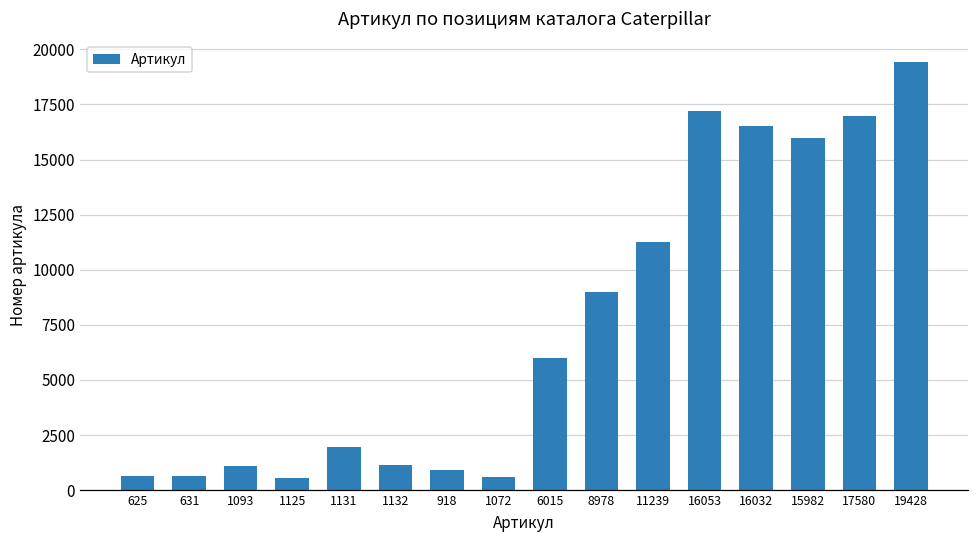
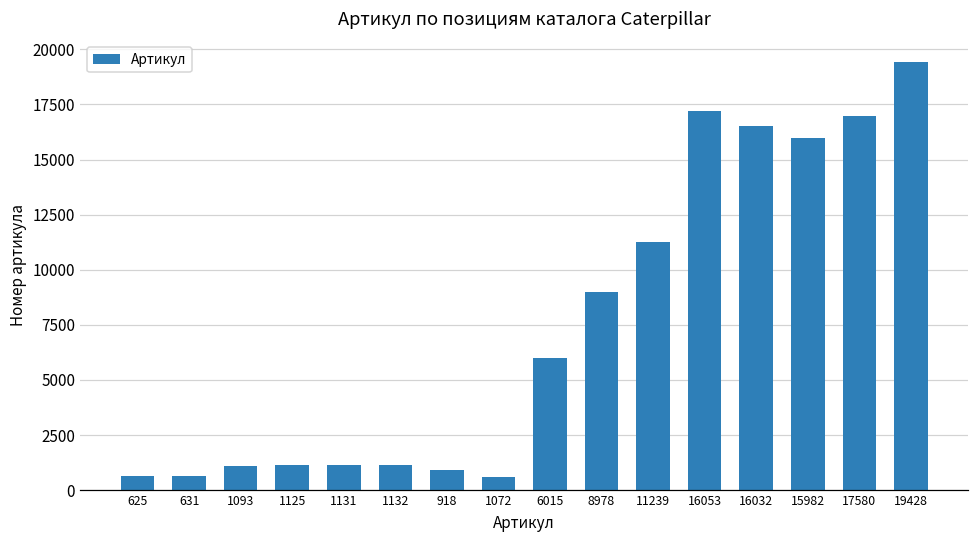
1125: 600 -> 1100
1131: 1900 -> 1100
